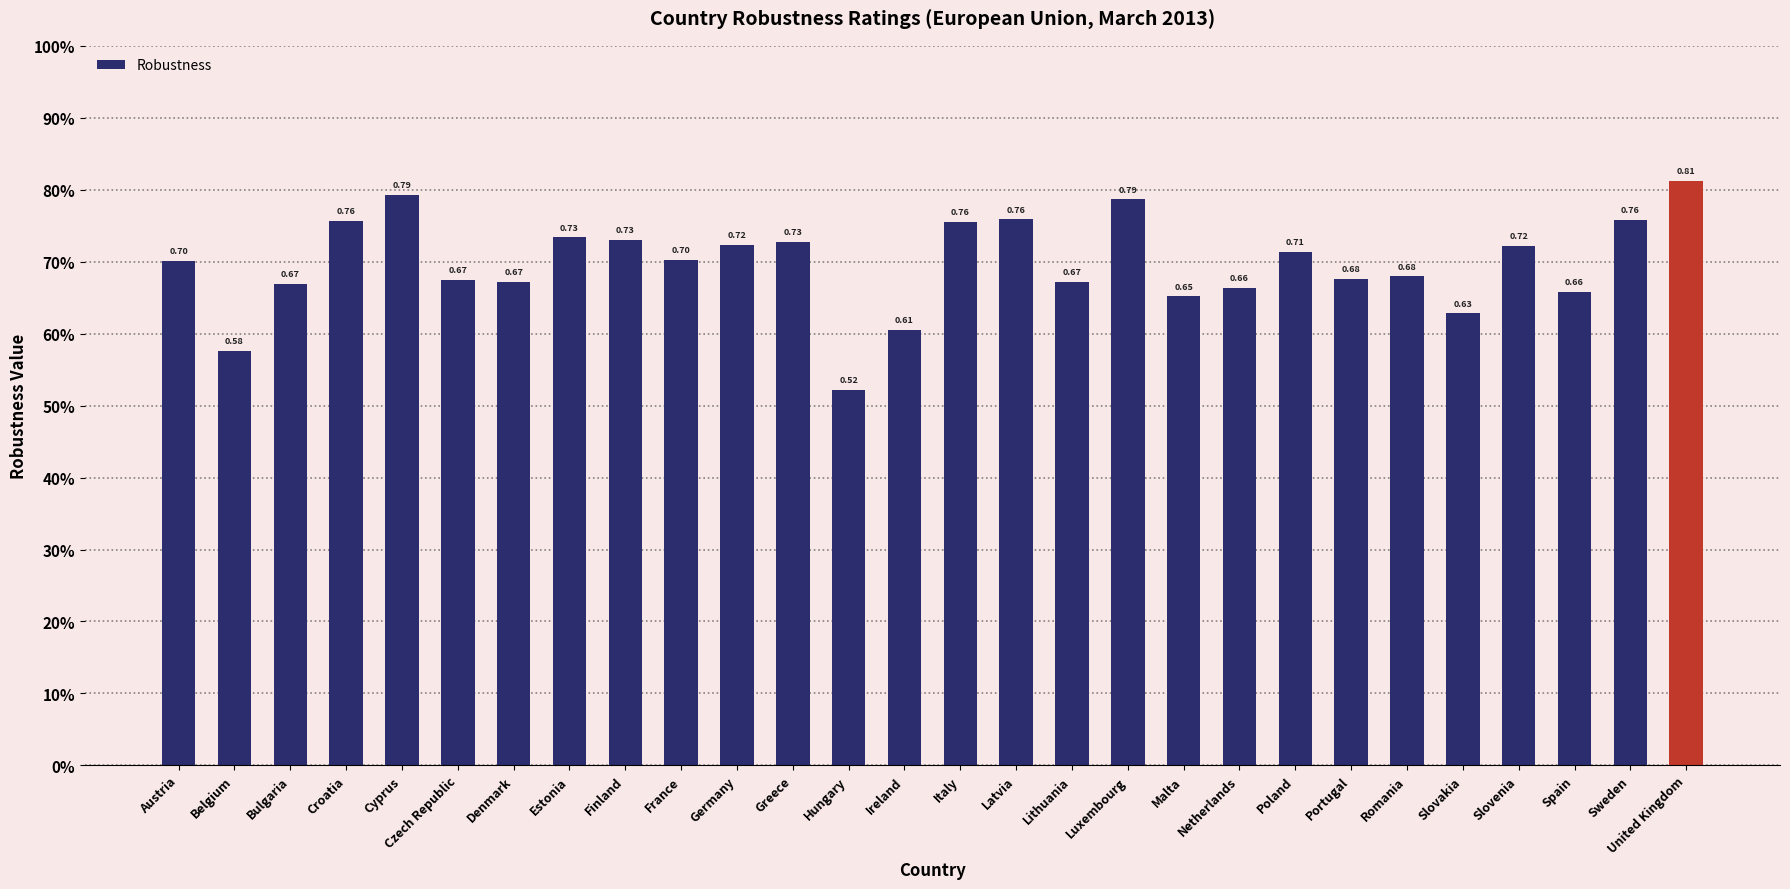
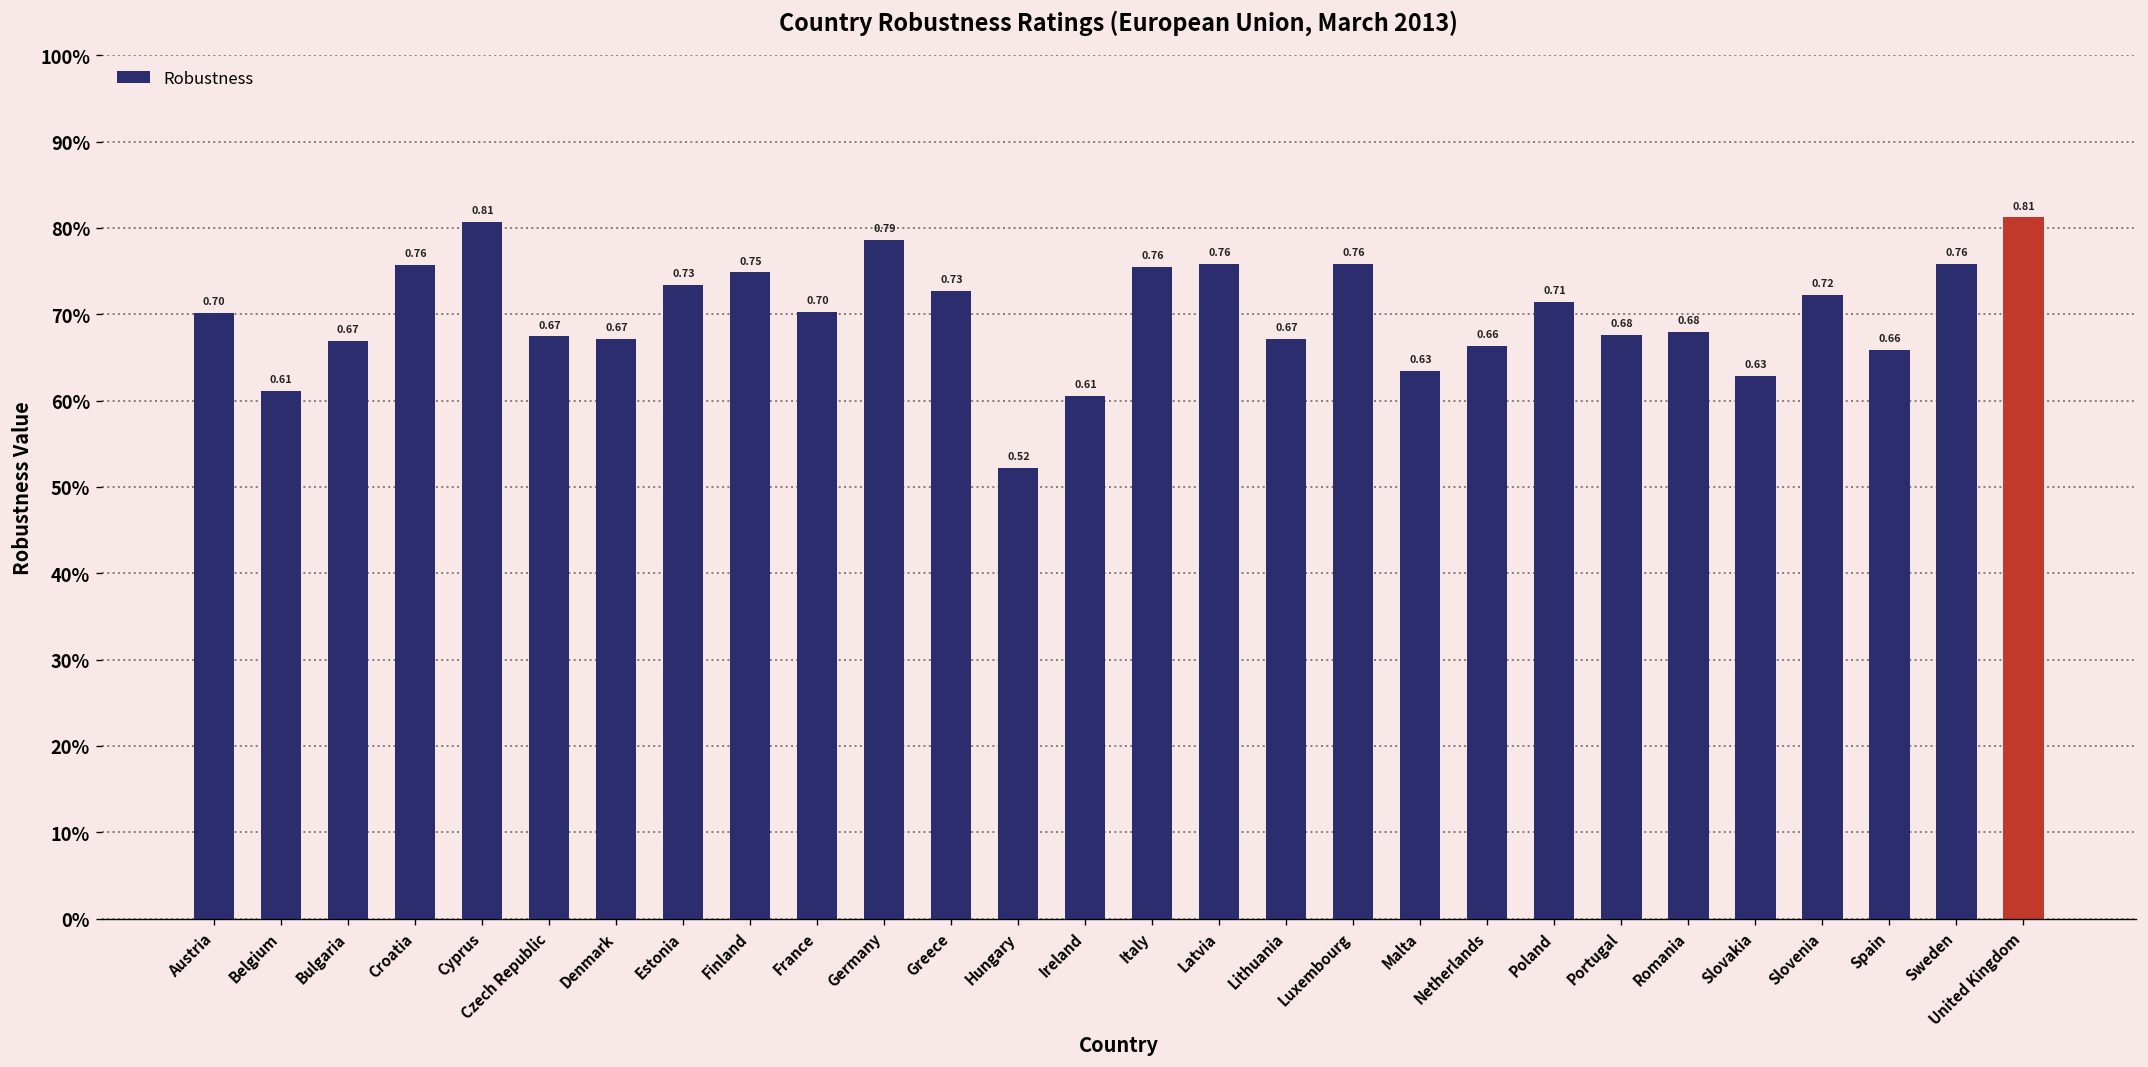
Belgium: 0.58 -> 0.61
Cyprus: 0.79 -> 0.81
Finland: 0.73 -> 0.75
Germany: 0.72 -> 0.79
Luxembourg: 0.79 -> 0.76
Malta: 0.65 -> 0.63
